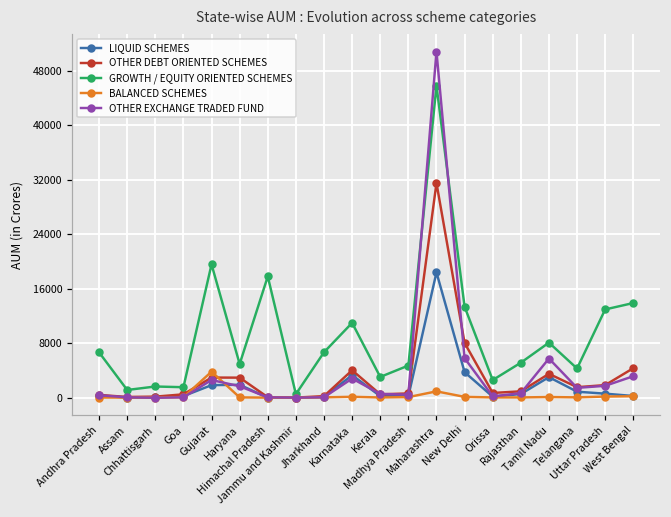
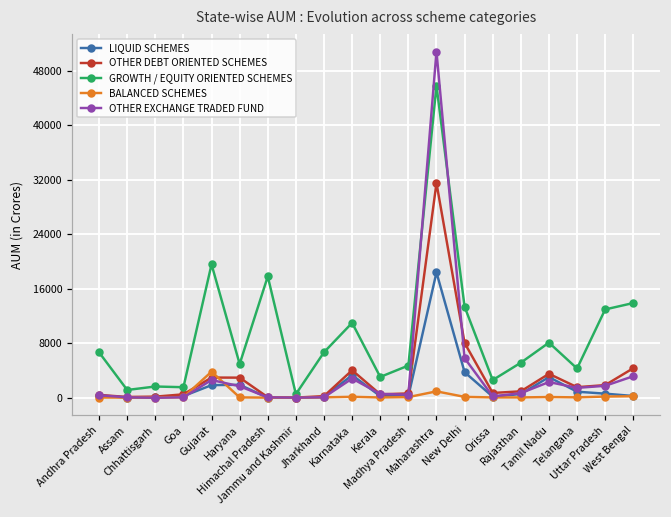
OTHER EXCHANGE TRADED FUND, Tamil Nadu: 6000 -> 2000
